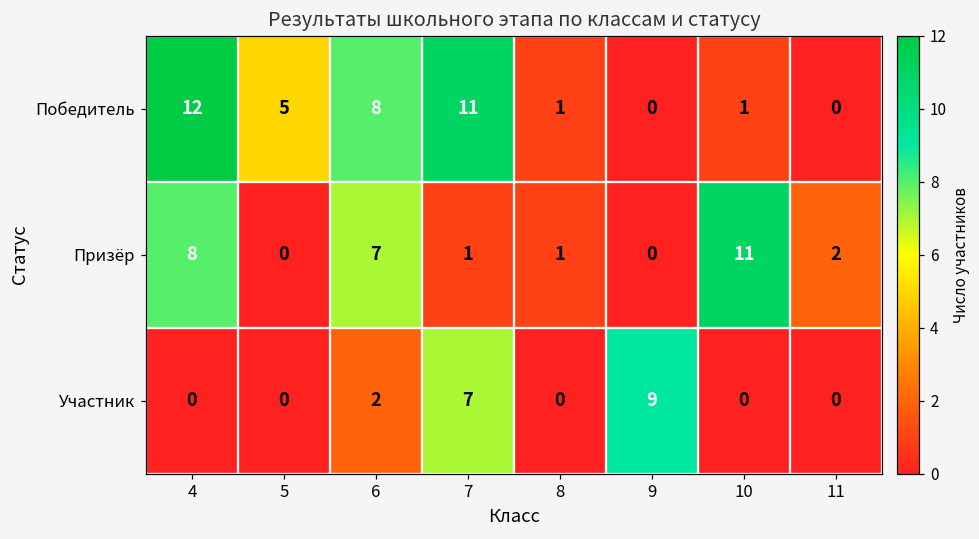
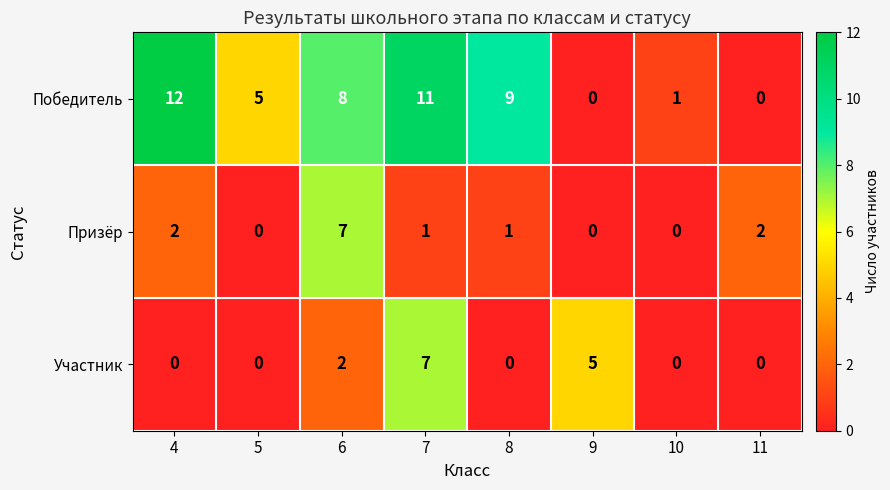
Победитель, 8: 1 -> 9
Призёр, 4: 8 -> 2
Призёр, 10: 11 -> 0
Участник, 9: 9 -> 5
